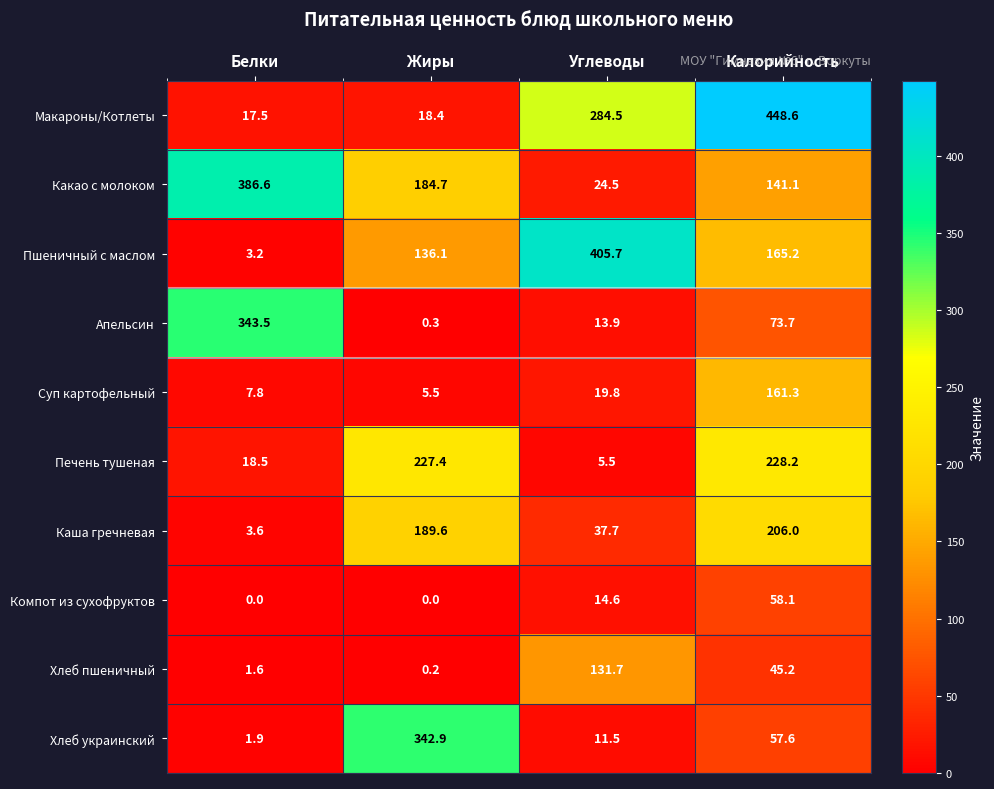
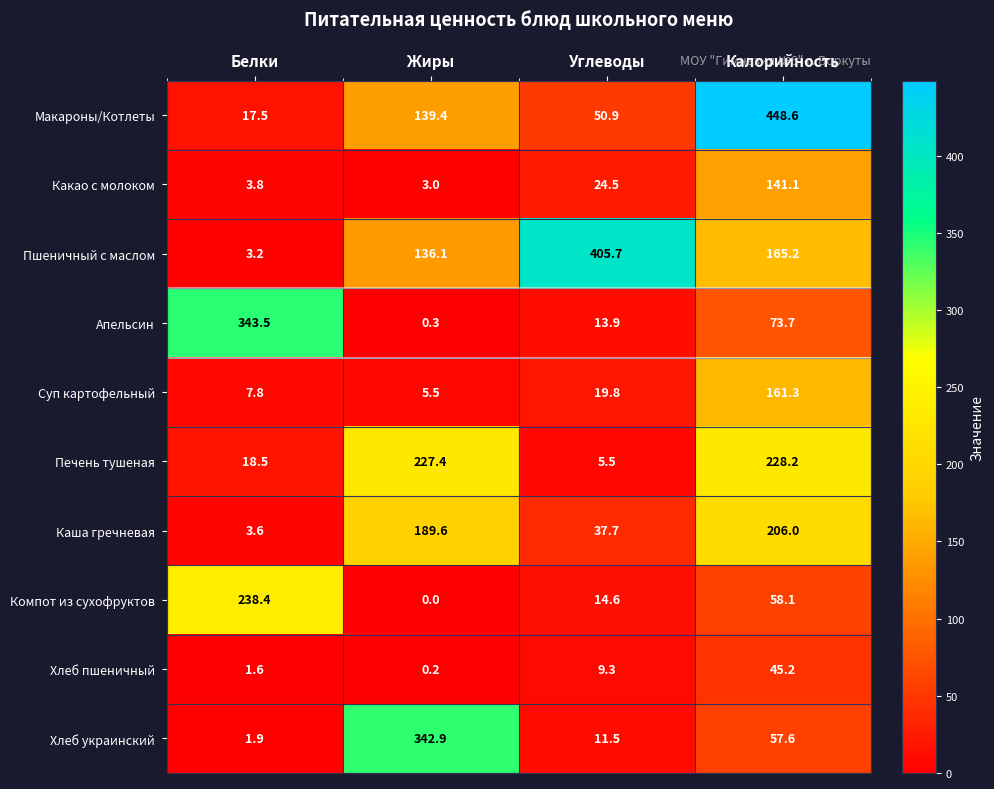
Макароны/Котлеты, Жиры: 18.4 -> 139.4
Макароны/Котлеты, Углеводы: 284.5 -> 50.9
Какао с молоком, Белки: 386.6 -> 3.8
Какао с молоком, Жиры: 184.7 -> 3.0
Компот из сухофруктов, Белки: 0.0 -> 238.4
Хлеб пшеничный, Углеводы: 131.7 -> 9.3
